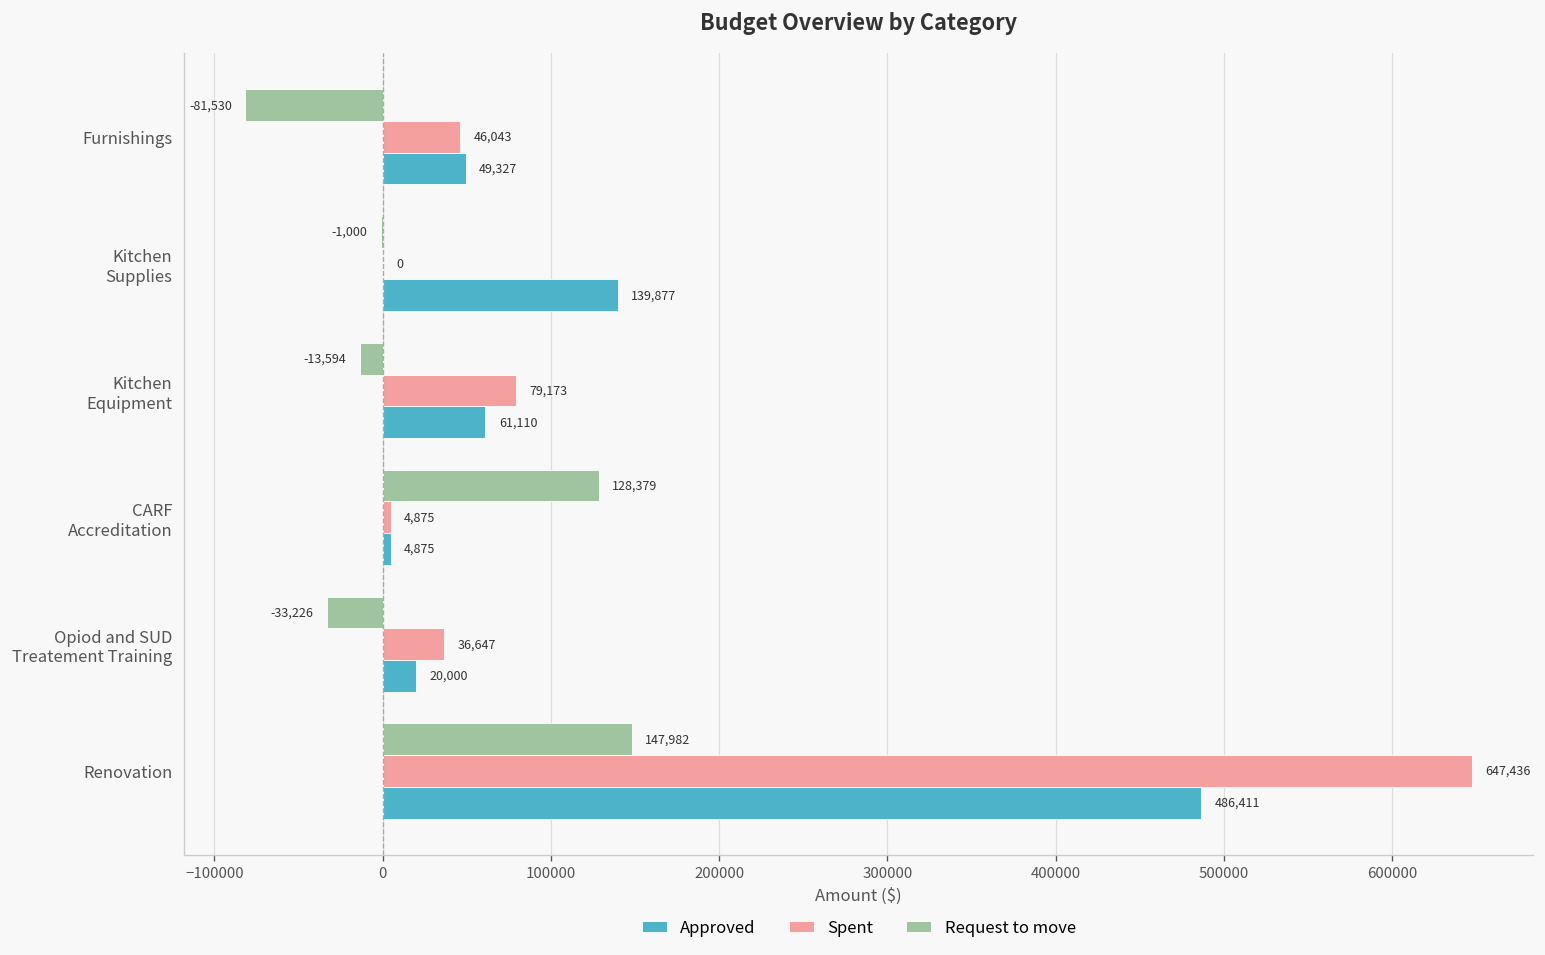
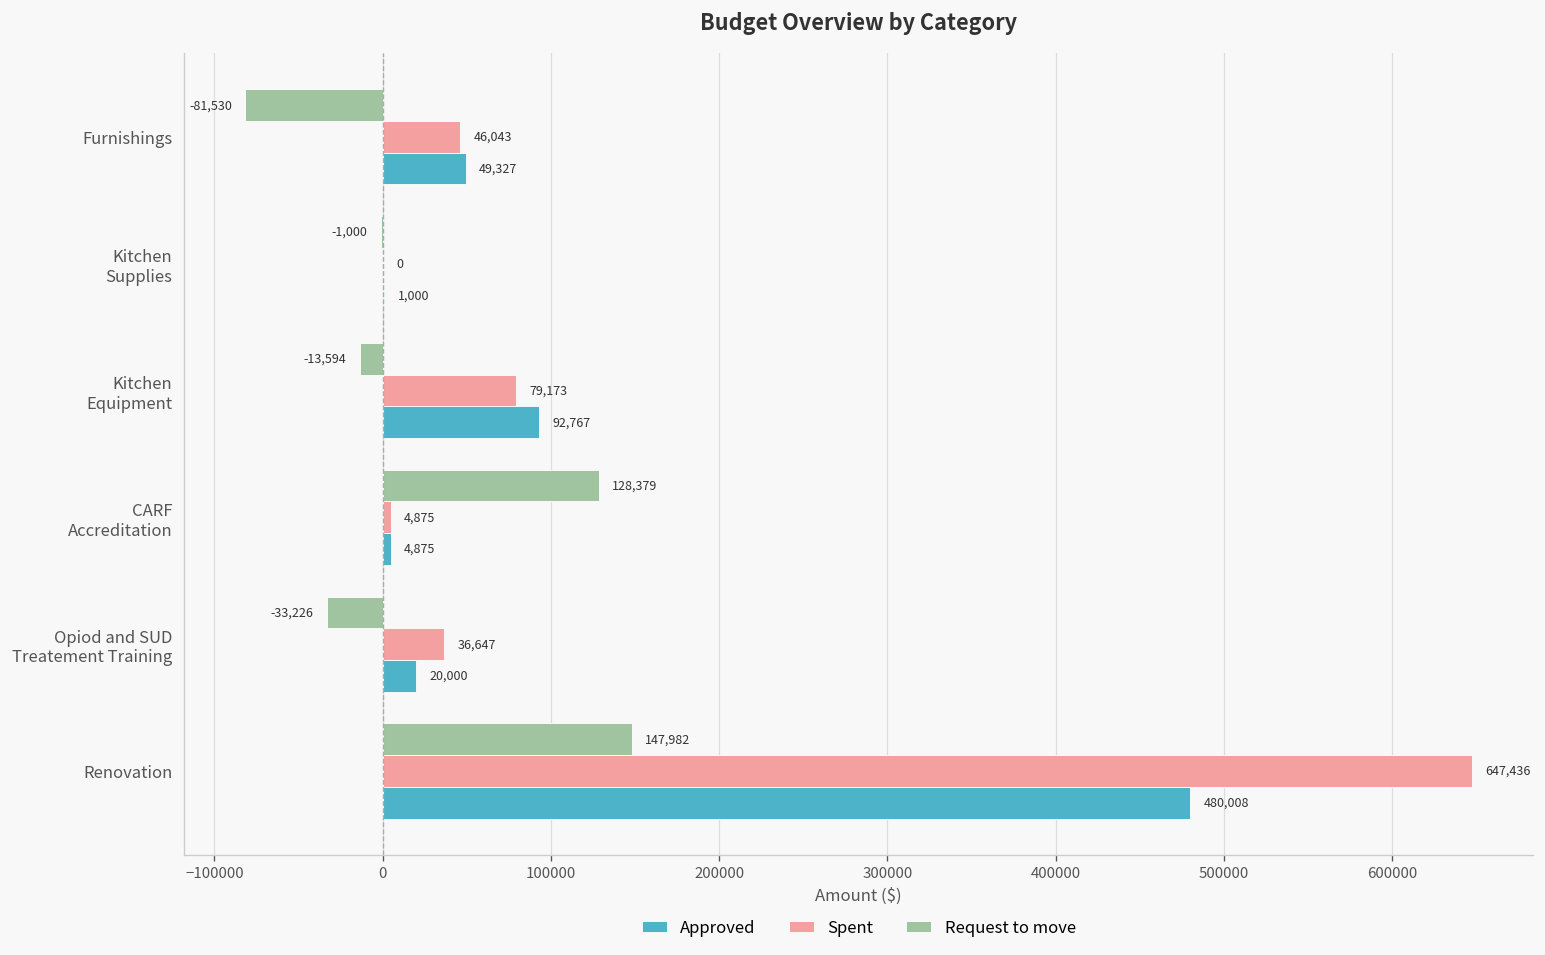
Approved, Kitchen Supplies: 139,877 -> 1,000
Approved, Kitchen Equipment: 61,110 -> 92,767
Approved, Renovation: 486,411 -> 480,008
